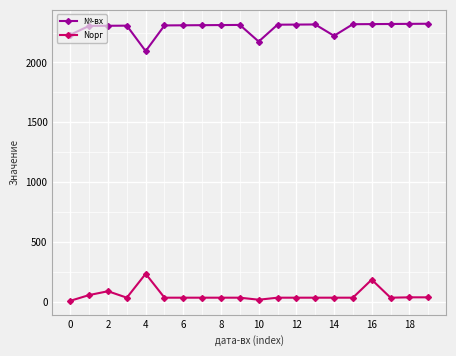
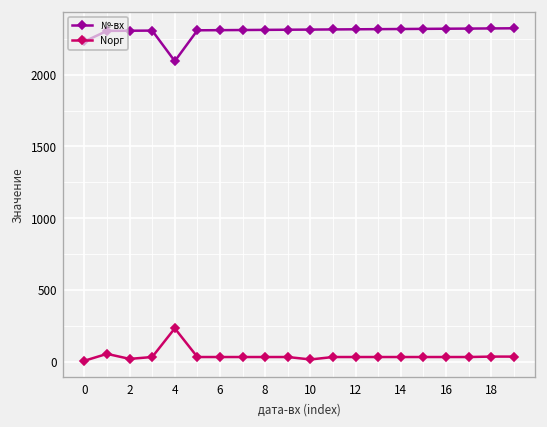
Nорг, 2: 90 -> 20
№-вх, 10: 2180 -> 2320
№-вх, 14: 2220 -> 2320
Nорг, 16: 180 -> 30
